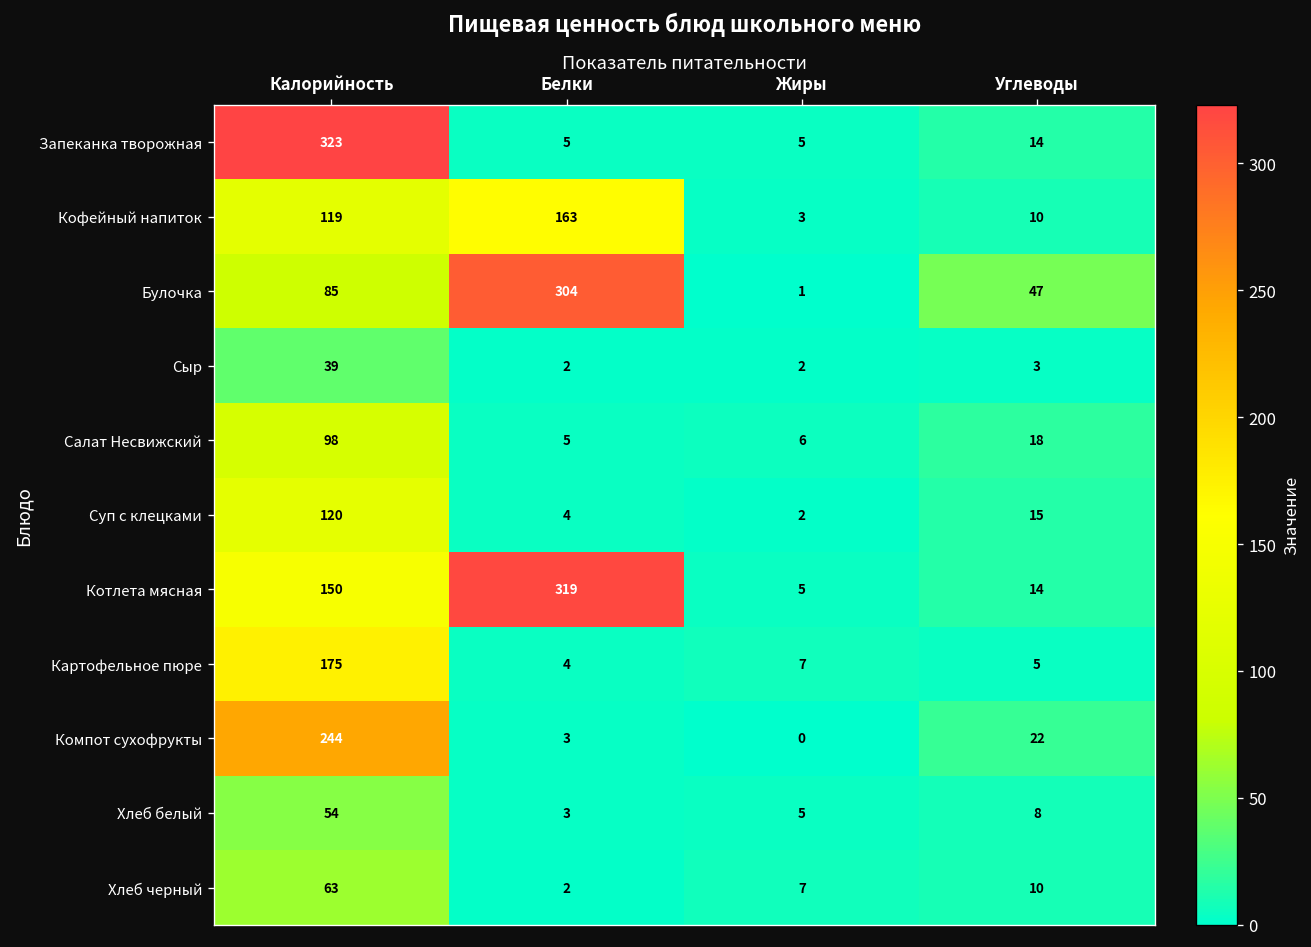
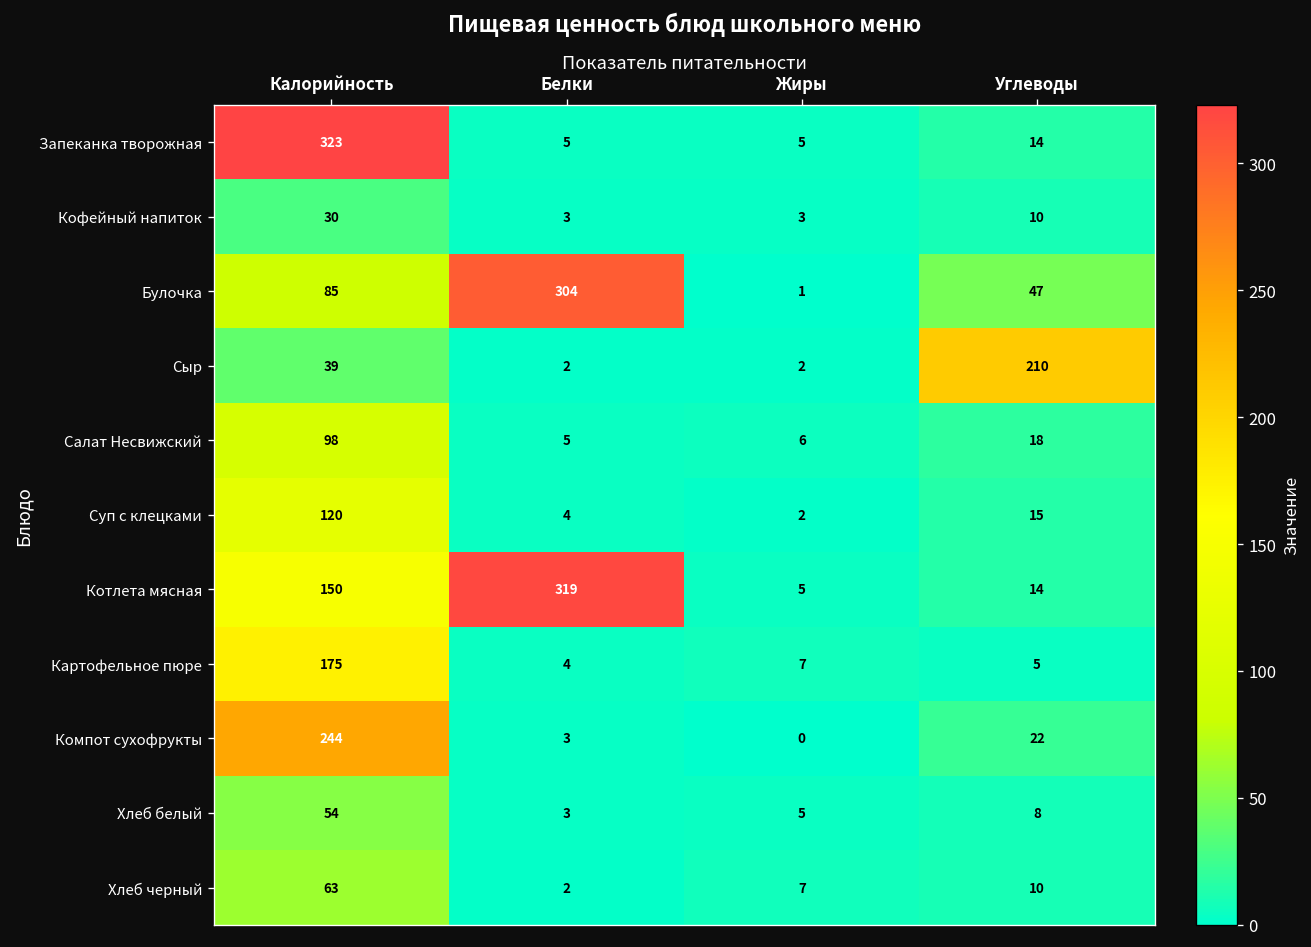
Кофейный напиток, Калорийность: 119 -> 30
Кофейный напиток, Белки: 163 -> 3
Сыр, Углеводы: 3 -> 210
